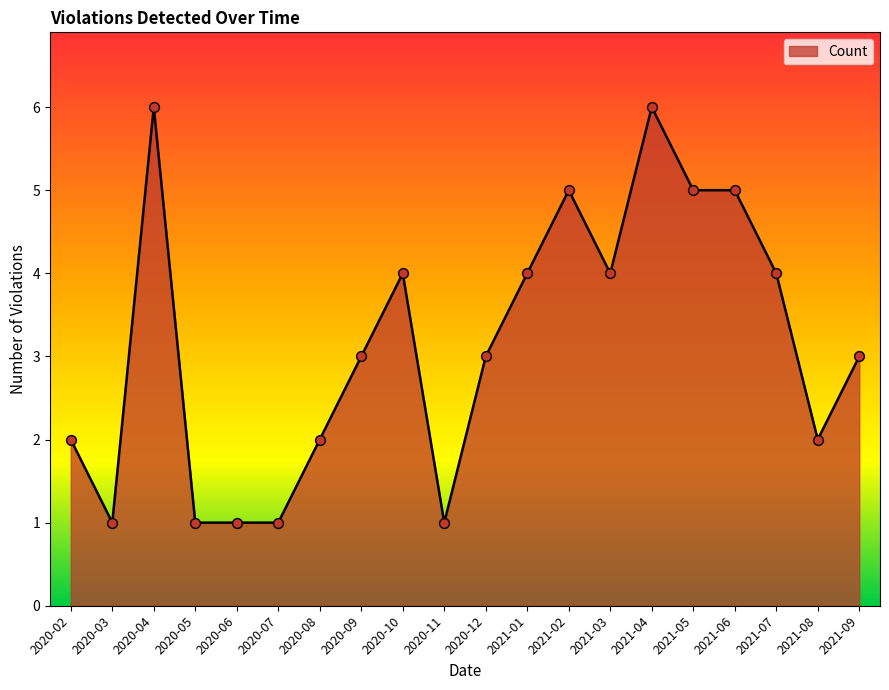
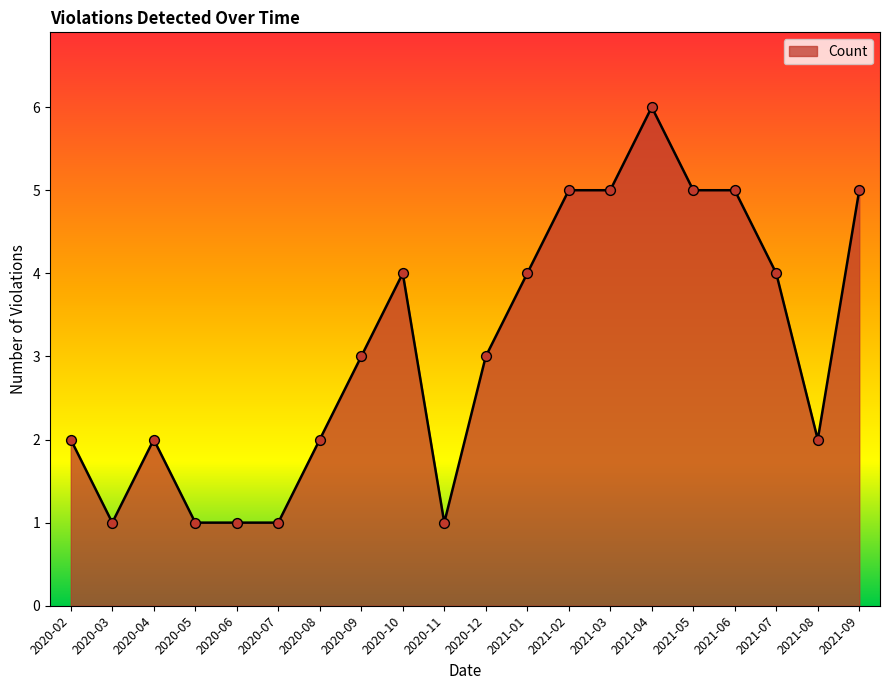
2020-04: 6 -> 2
2021-03: 4 -> 5
2021-09: 3 -> 5
